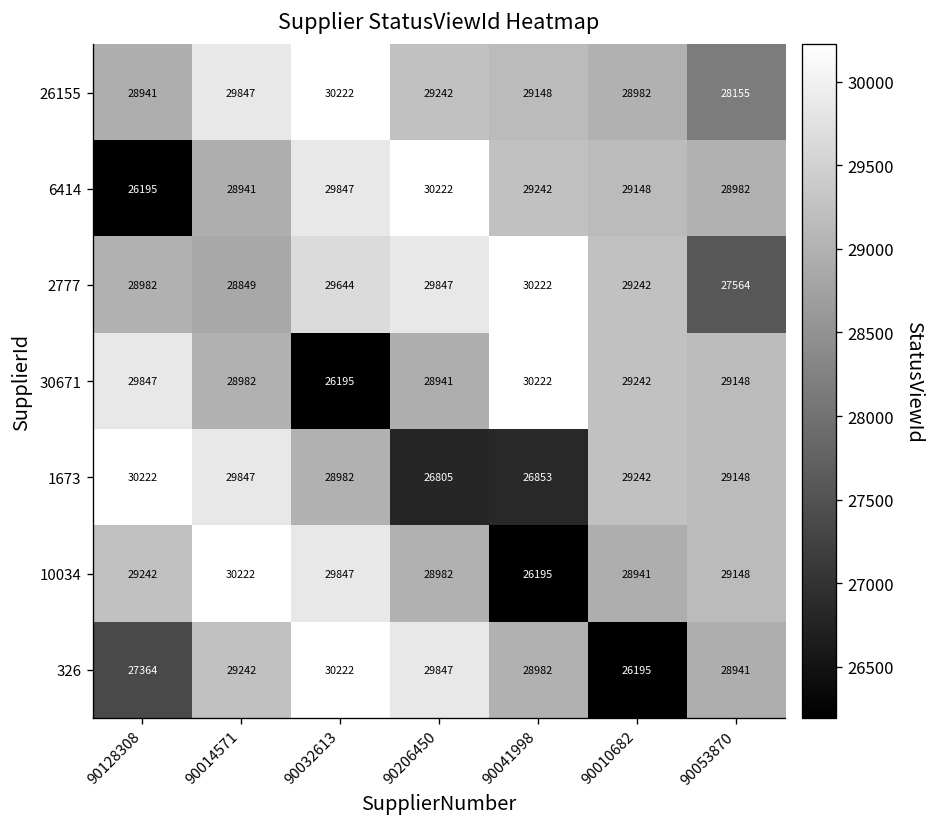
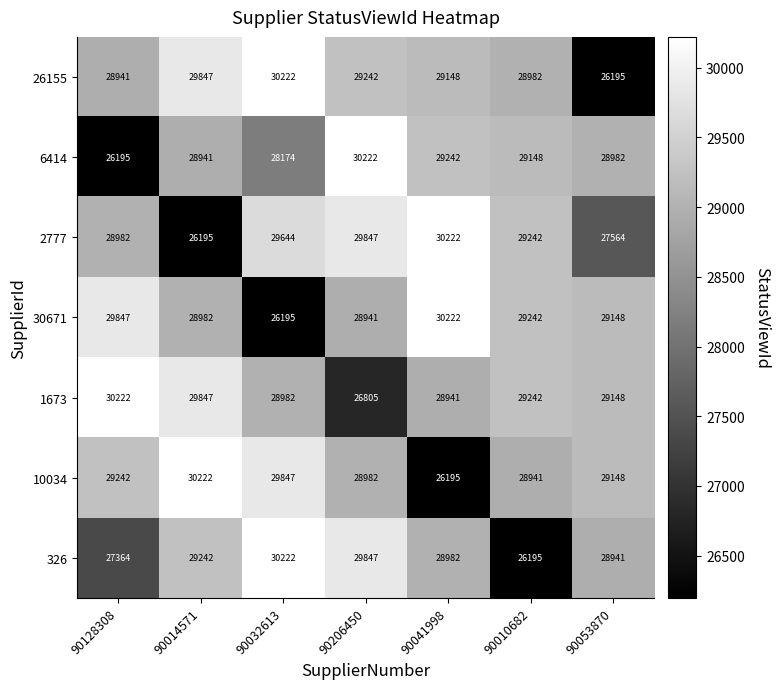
26155, 90053870: 28155 -> 26195
6414, 90032613: 29847 -> 28174
2777, 90014571: 28849 -> 26195
1673, 90041998: 26853 -> 28941
